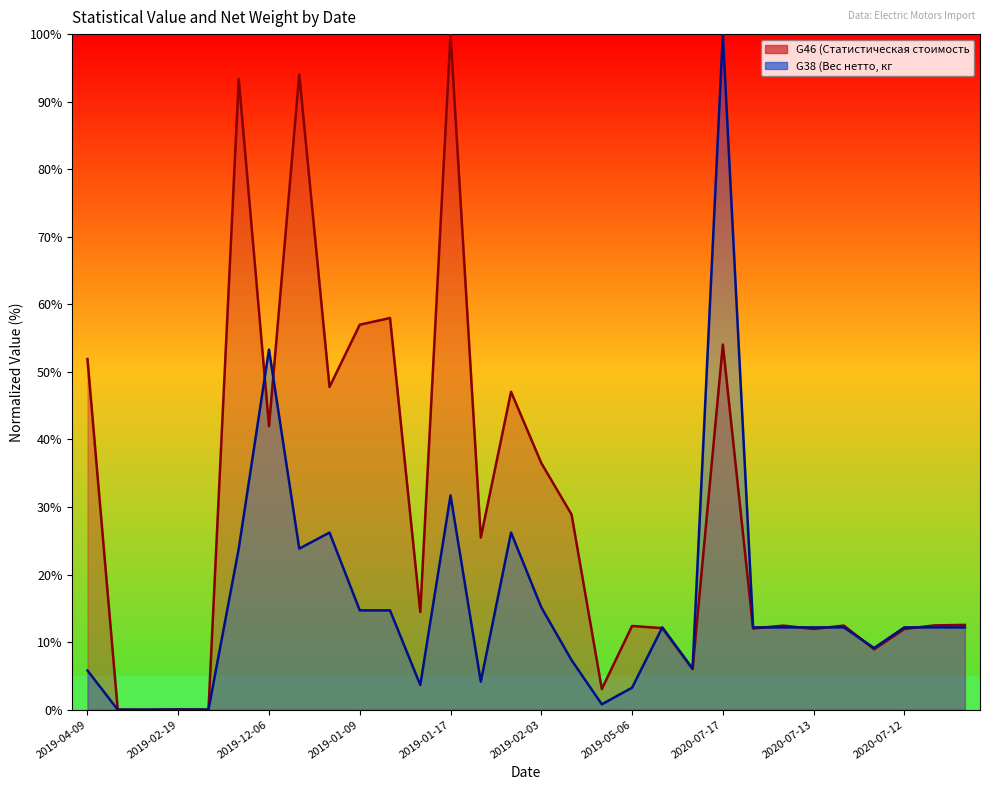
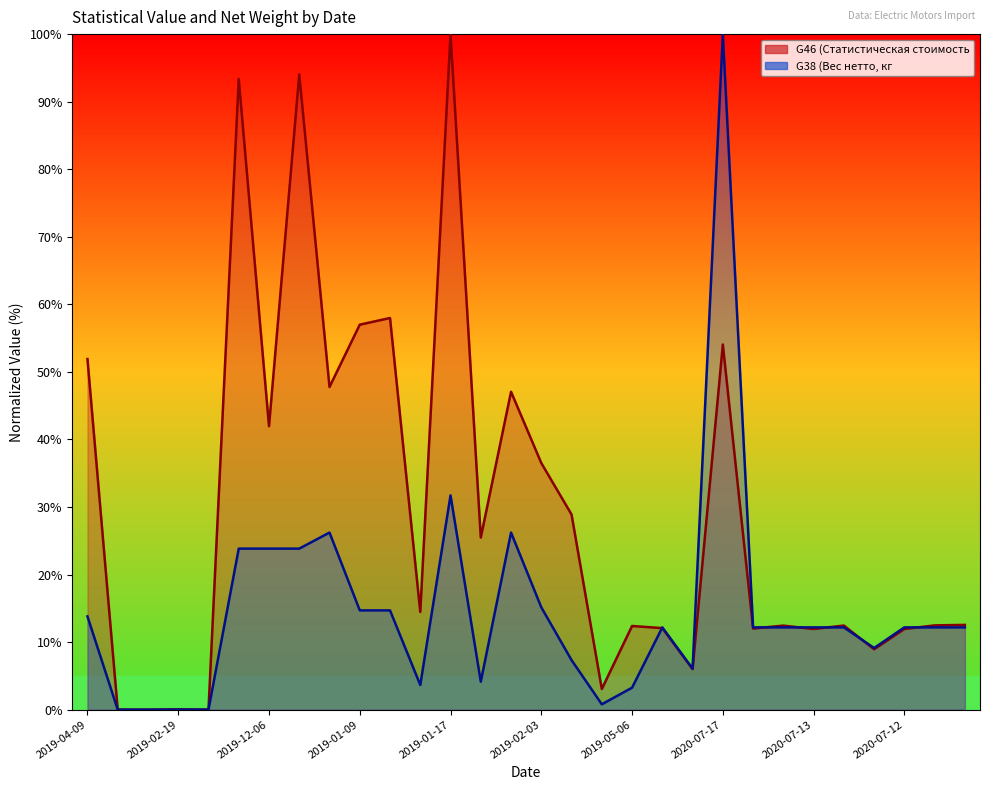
G38 (Вес нетто, кг, 2019-04-09: 6% -> 14%
G38 (Вес нетто, кг, 2019-12-06: 53% -> 24%
